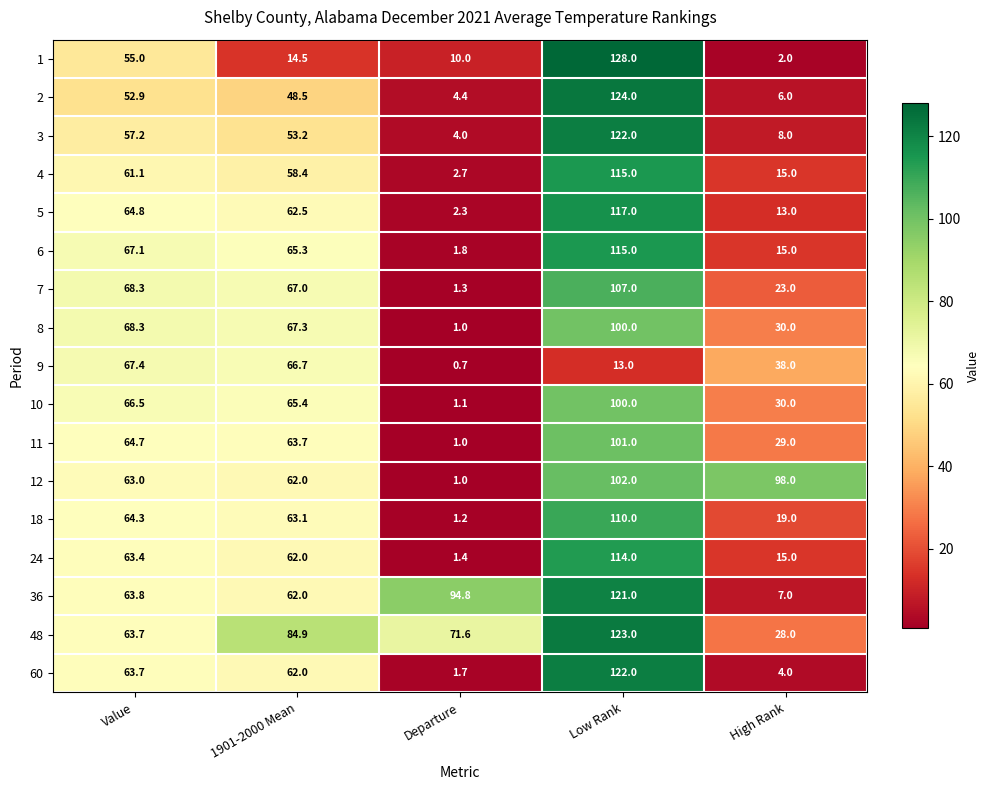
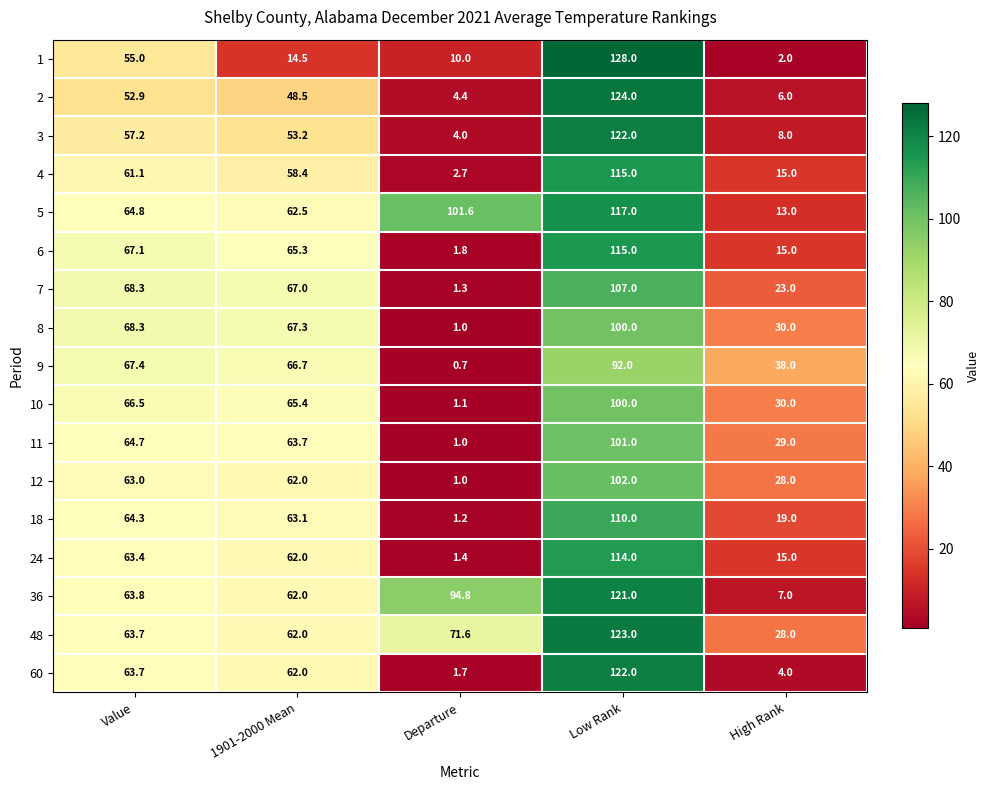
5, Departure: 2.3 -> 101.6
9, Low Rank: 13.0 -> 92.0
12, High Rank: 98.0 -> 28.0
48, 1901-2000 Mean: 84.9 -> 62.0
